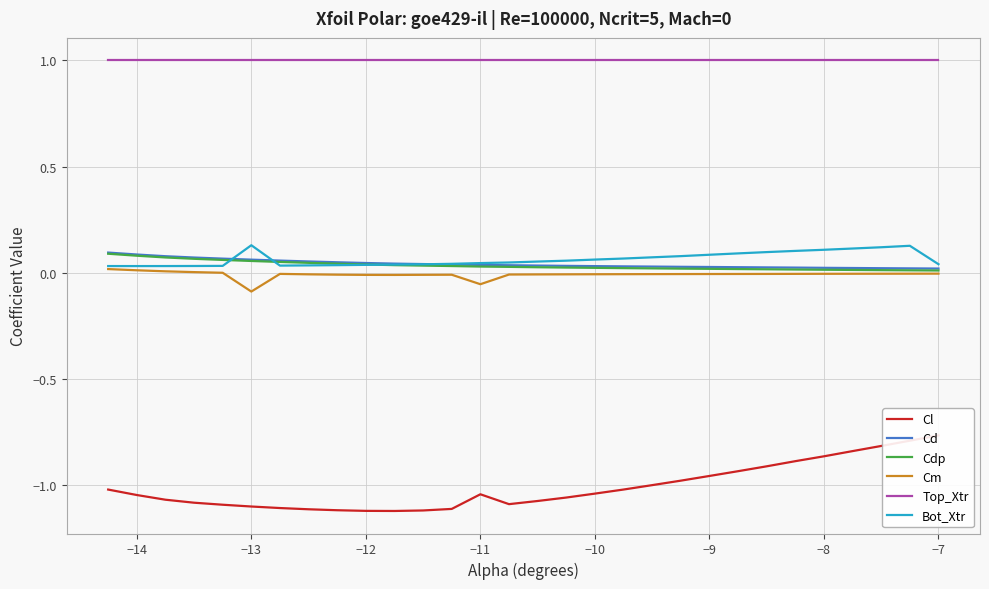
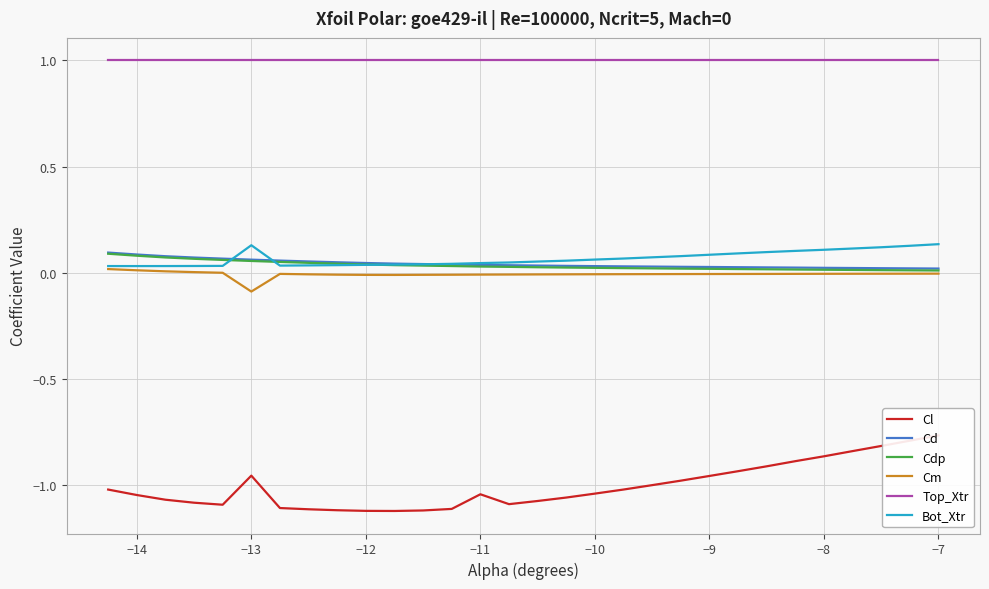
Cl, −13: -1.10 -> -0.95
Cm, −11: -0.05 -> -0.01
Bot_Xtr, −7: 0.04 -> 0.14
